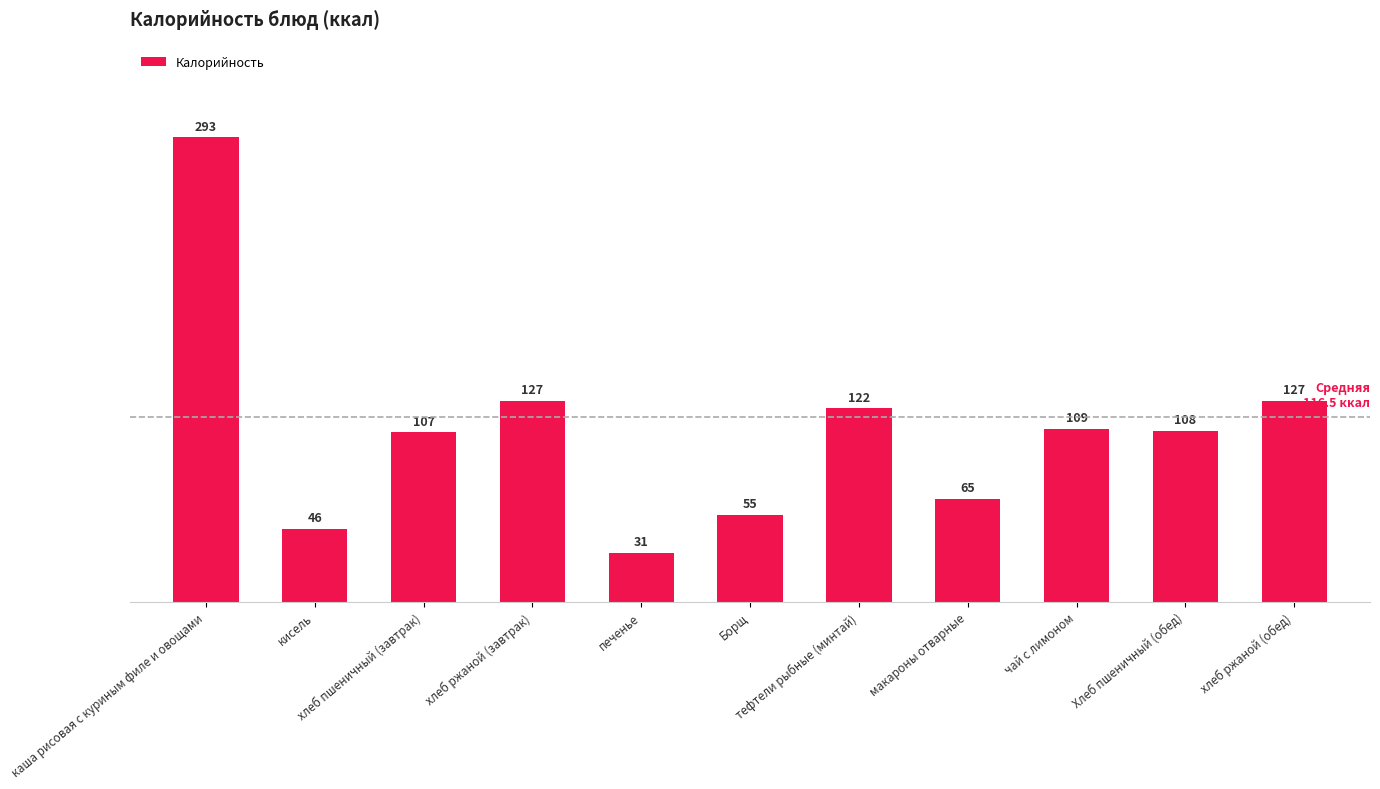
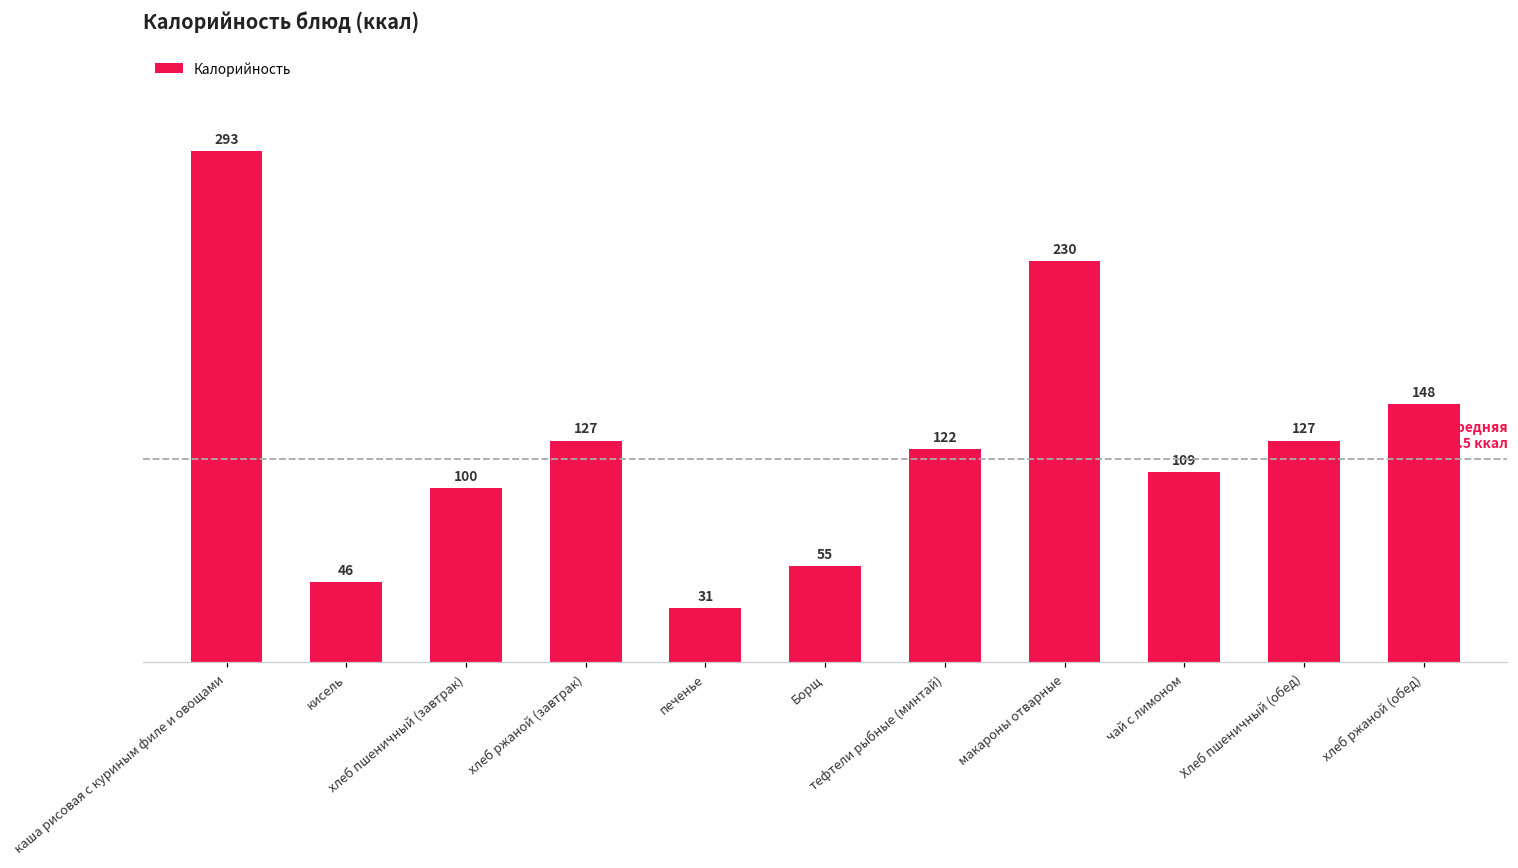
хлеб пшеничный (завтрак): 107 -> 100
макароны отварные: 65 -> 230
Хлеб пшеничный (обед): 108 -> 127
хлеб ржаной (обед): 127 -> 148
